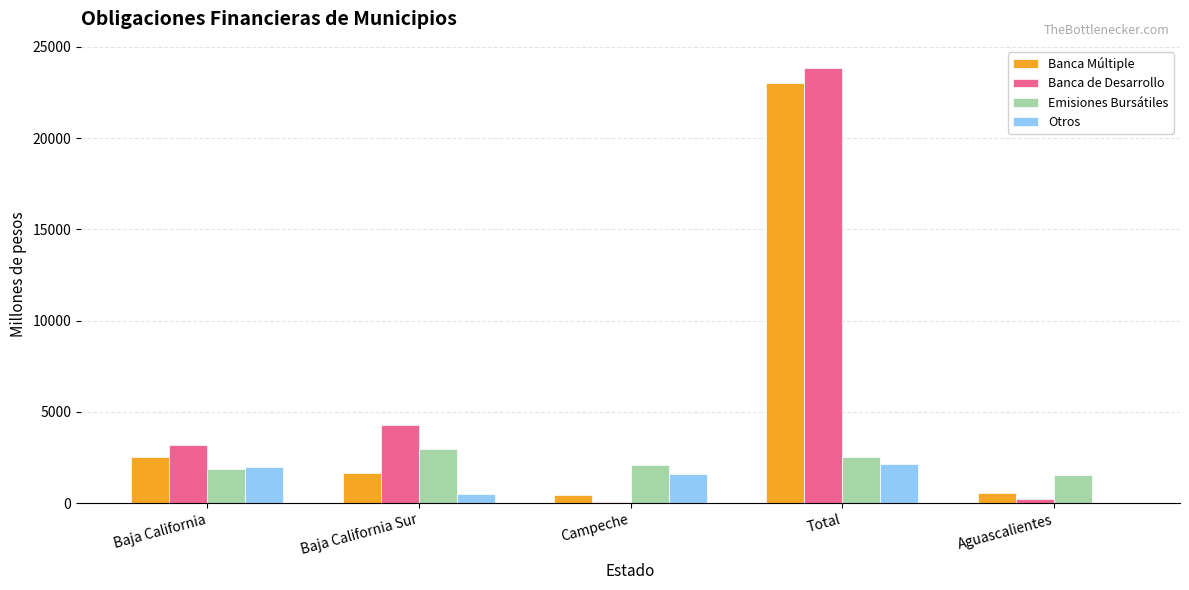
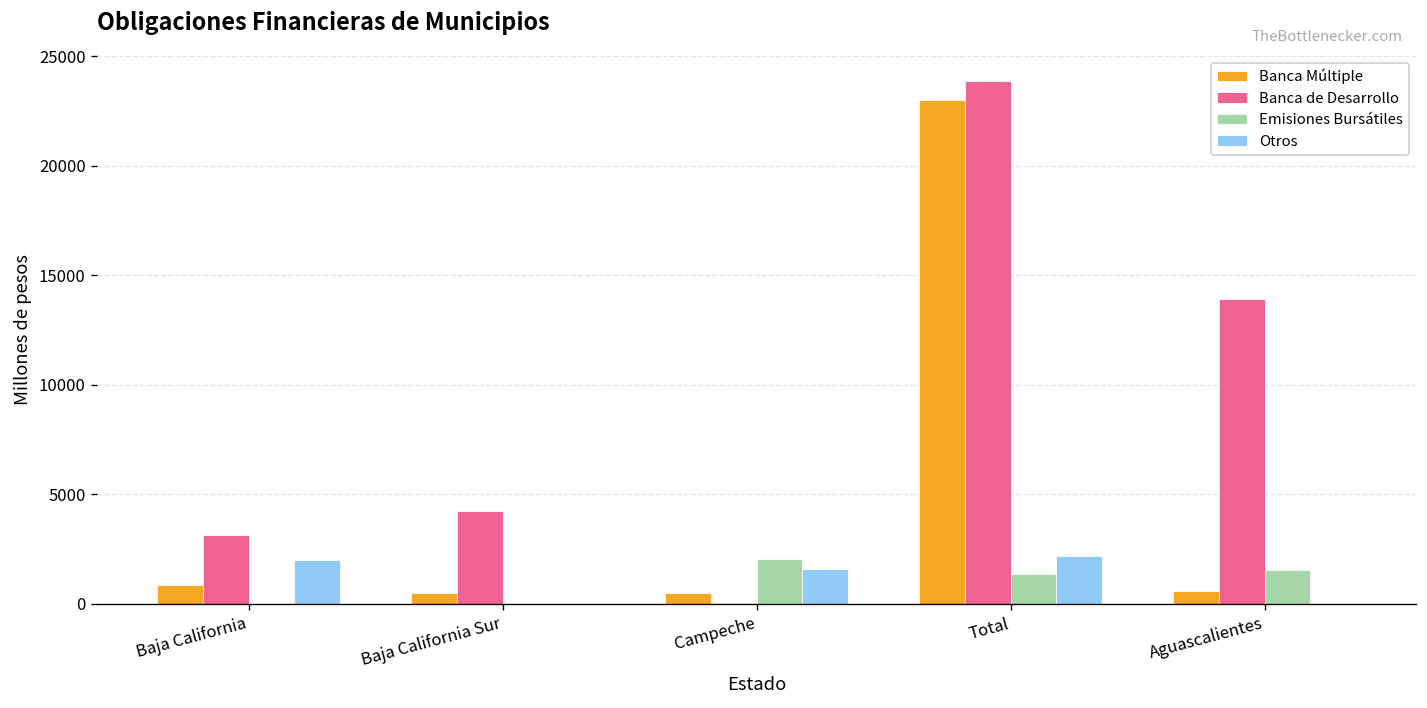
Banca Múltiple, Baja California: 2500 -> 900
Emisiones Bursátiles, Baja California: 1900 -> 0
Banca Múltiple, Baja California Sur: 1700 -> 500
Emisiones Bursátiles, Baja California Sur: 2900 -> 0
Otros, Baja California Sur: 500 -> 0
Emisiones Bursátiles, Total: 2500 -> 1400
Banca de Desarrollo, Aguascalientes: 300 -> 13900
